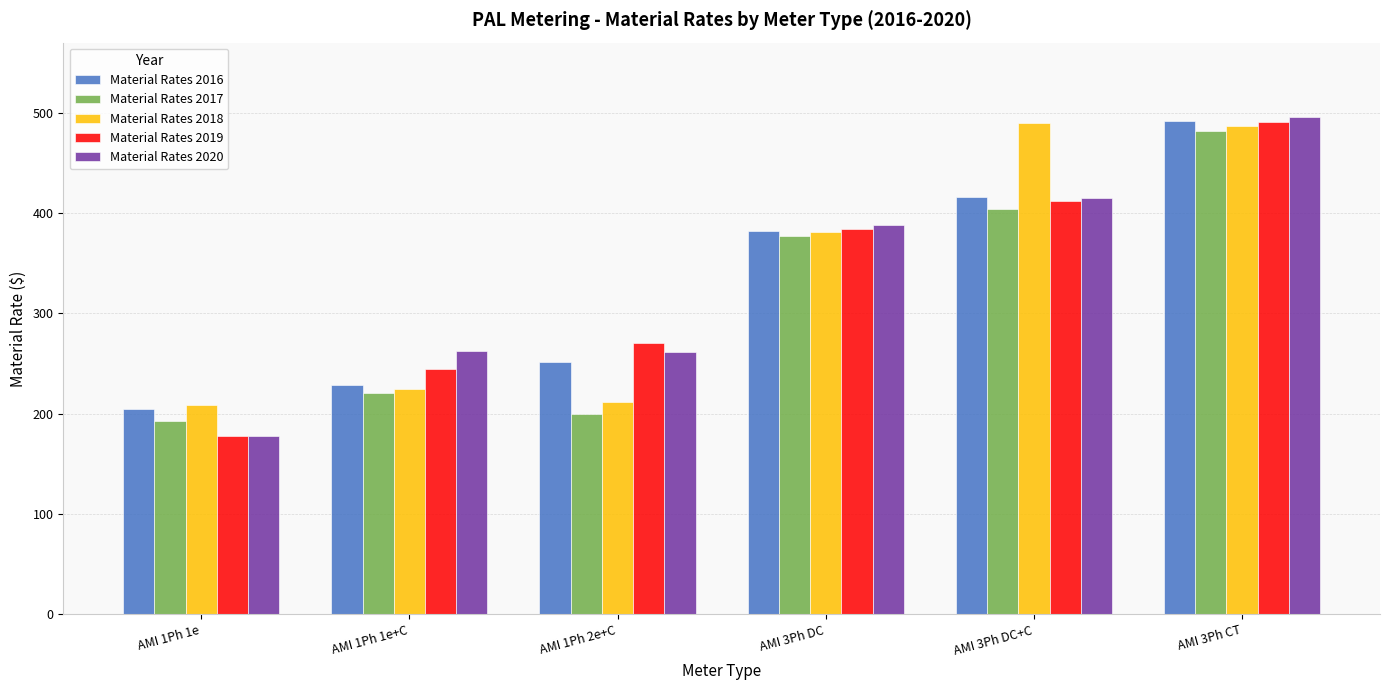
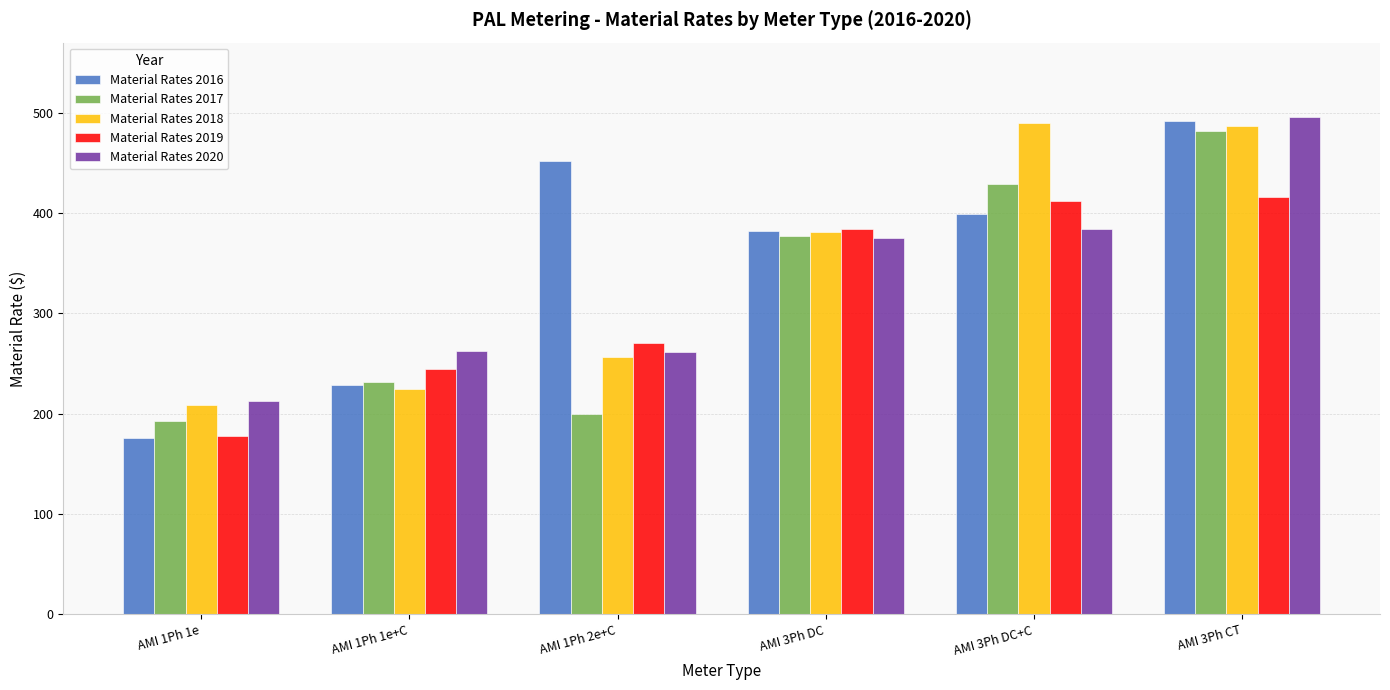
Material Rates 2016, AMI 1Ph 1e: 204 -> 175
Material Rates 2020, AMI 1Ph 1e: 178 -> 213
Material Rates 2017, AMI 1Ph 1e+C: 220 -> 231
Material Rates 2016, AMI 1Ph 2e+C: 251 -> 452
Material Rates 2018, AMI 1Ph 2e+C: 212 -> 257
Material Rates 2020, AMI 3Ph DC: 388 -> 375
Material Rates 2016, AMI 3Ph DC+C: 416 -> 399
Material Rates 2017, AMI 3Ph DC+C: 404 -> 429
Material Rates 2020, AMI 3Ph DC+C: 415 -> 384
Material Rates 2019, AMI 3Ph CT: 491 -> 416
